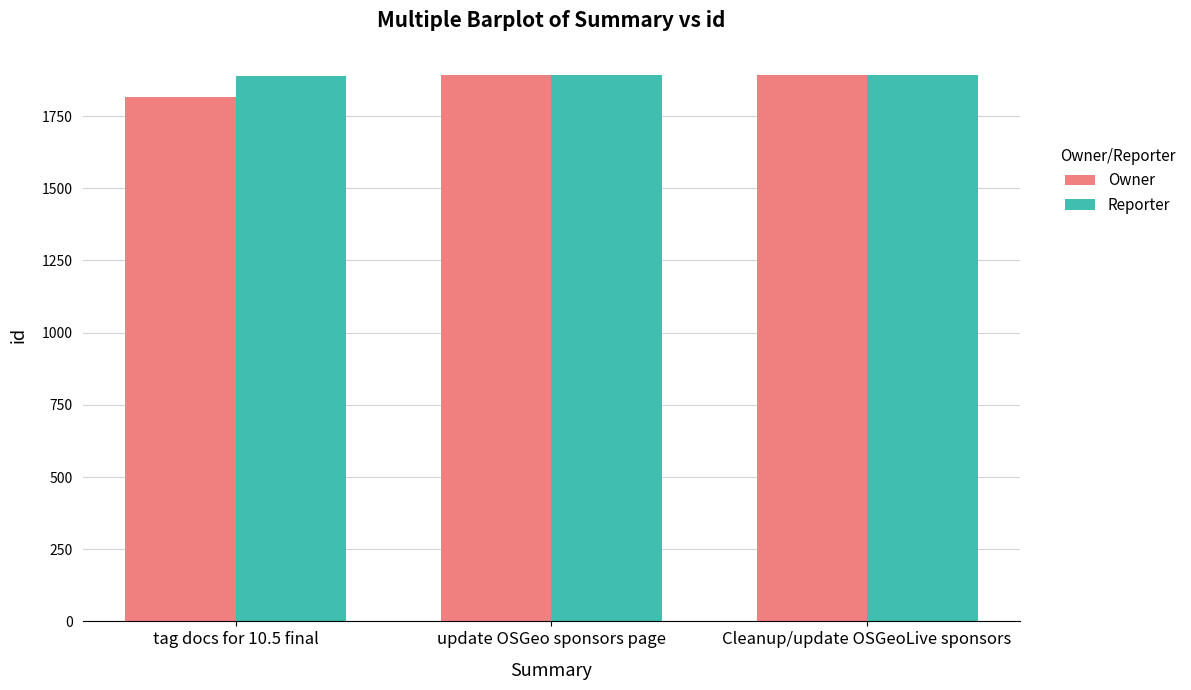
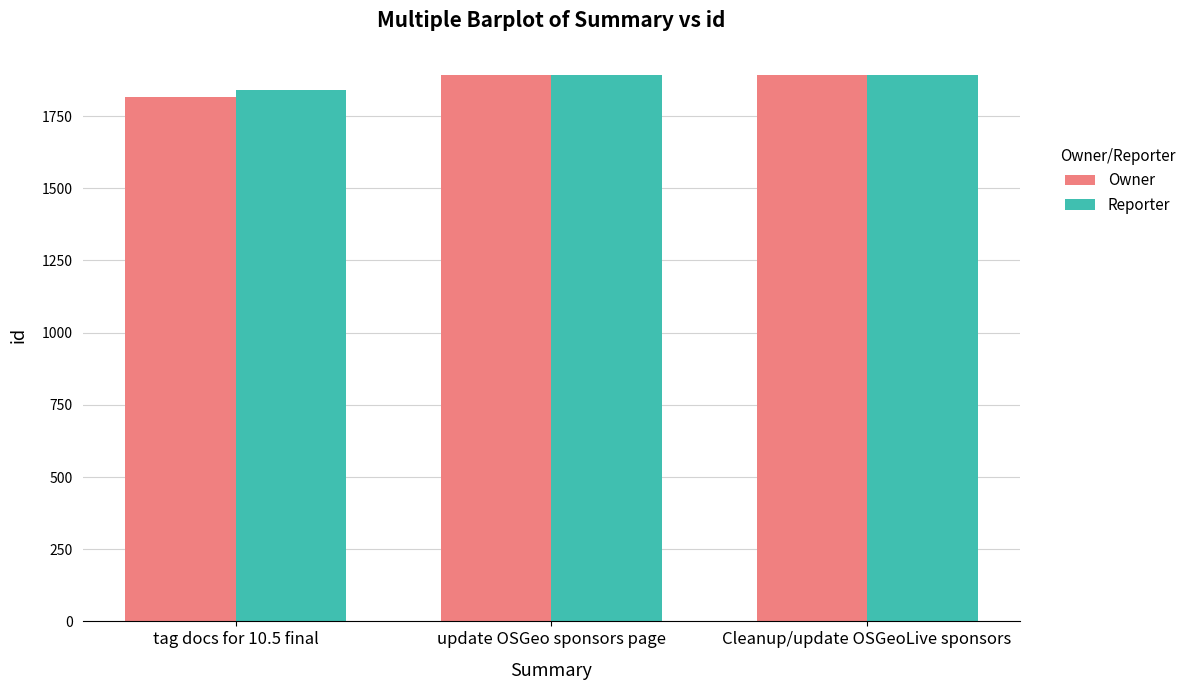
Reporter, tag docs for 10.5 final: 1890 -> 1840
